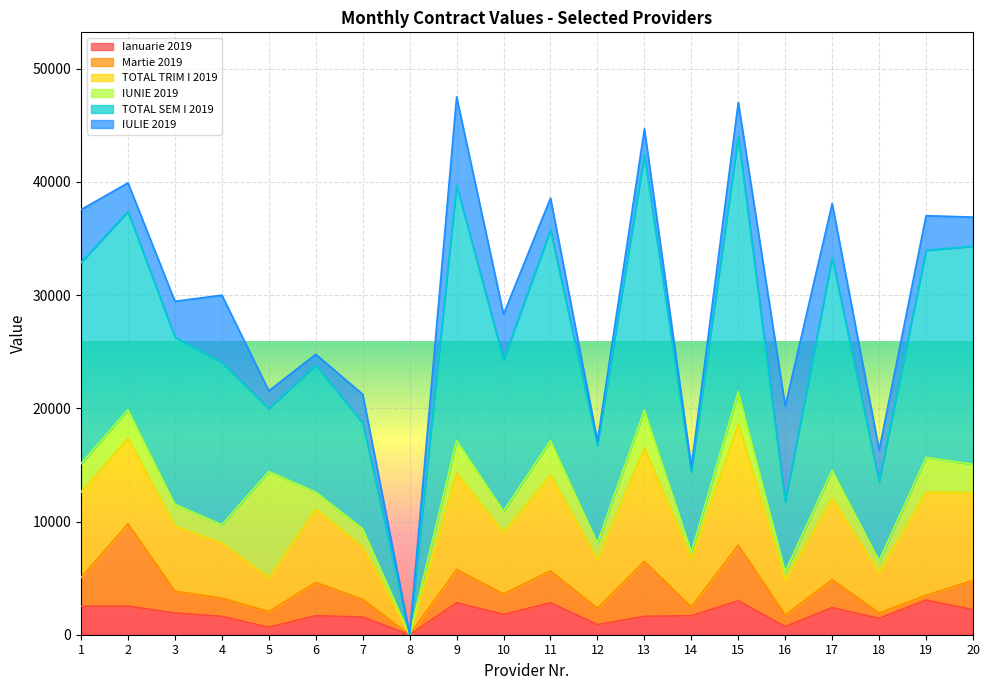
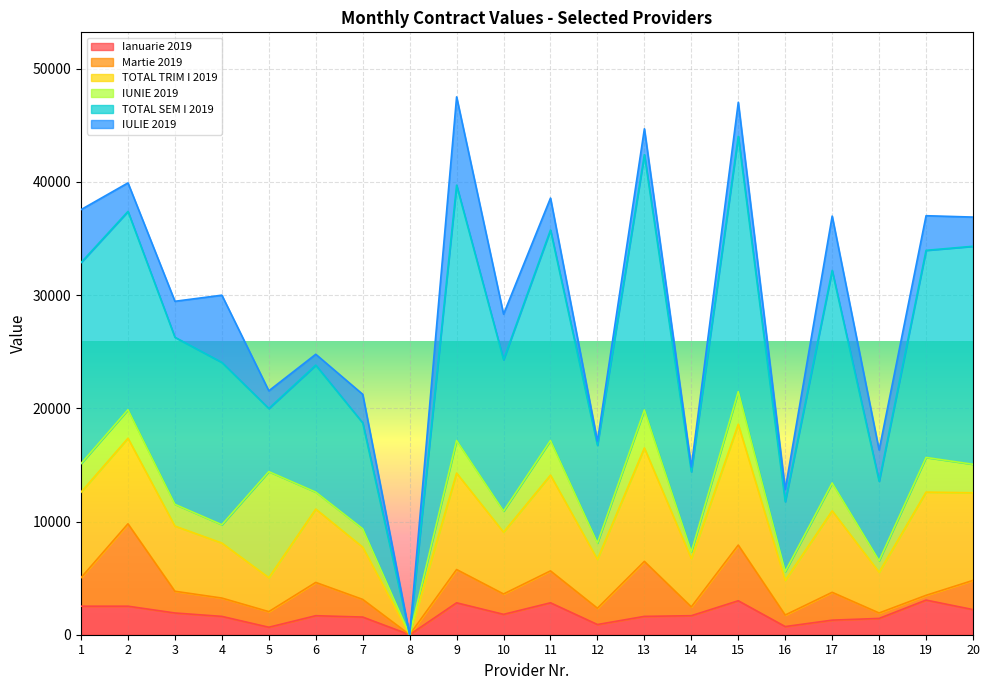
IULIE 2019, 16: 8400 -> 1100
Ianuarie 2019, 17: 2400 -> 1300
